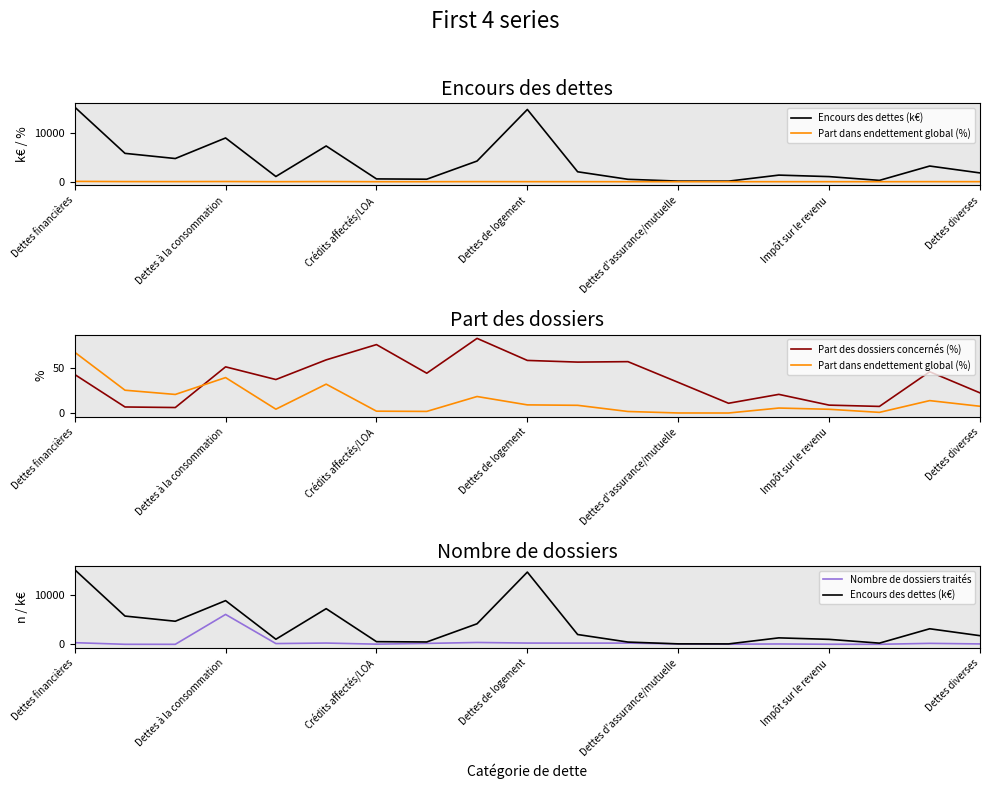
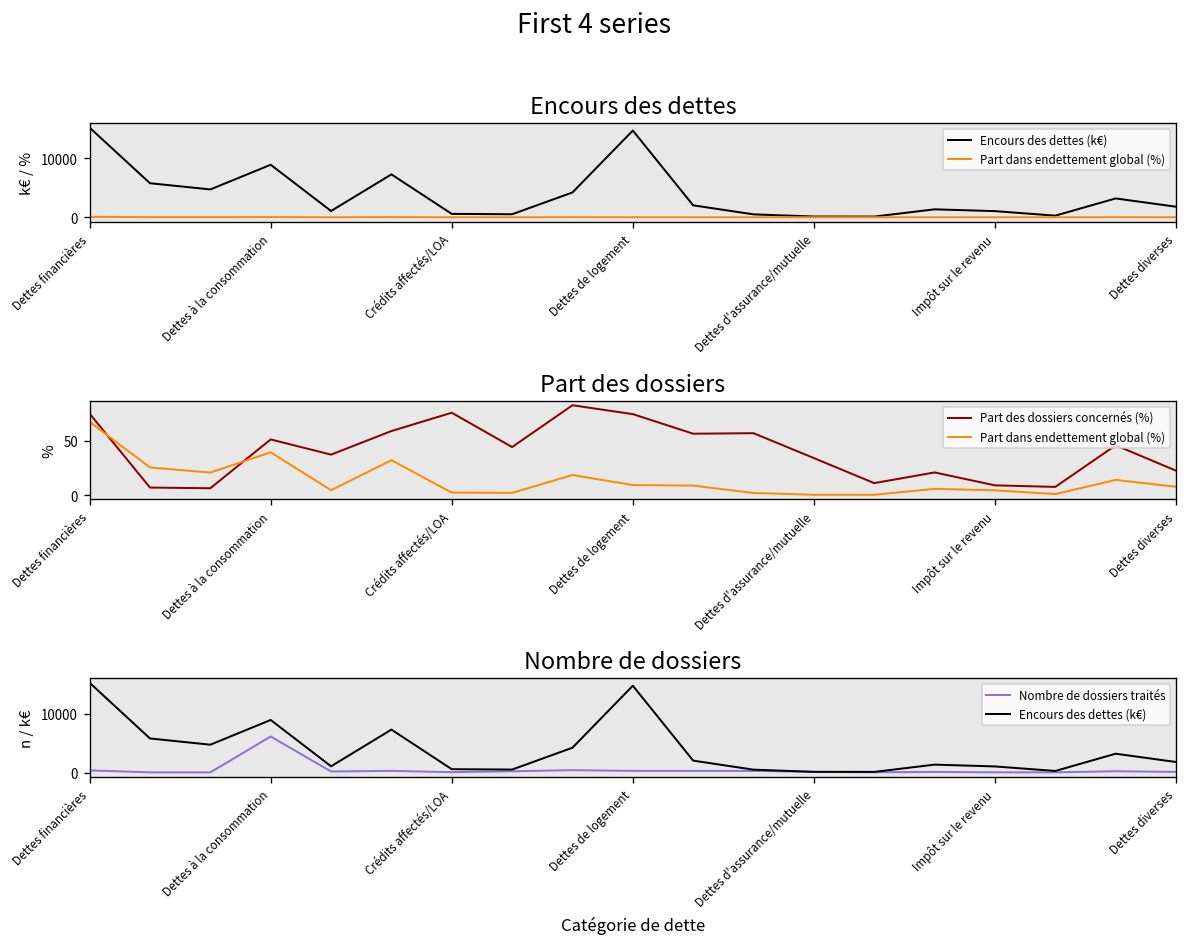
Part des dossiers, Part des dossiers concernés (%), Dettes financières: 40 -> 70
Part des dossiers, Part des dossiers concernés (%), Dettes de logement: 60 -> 70
